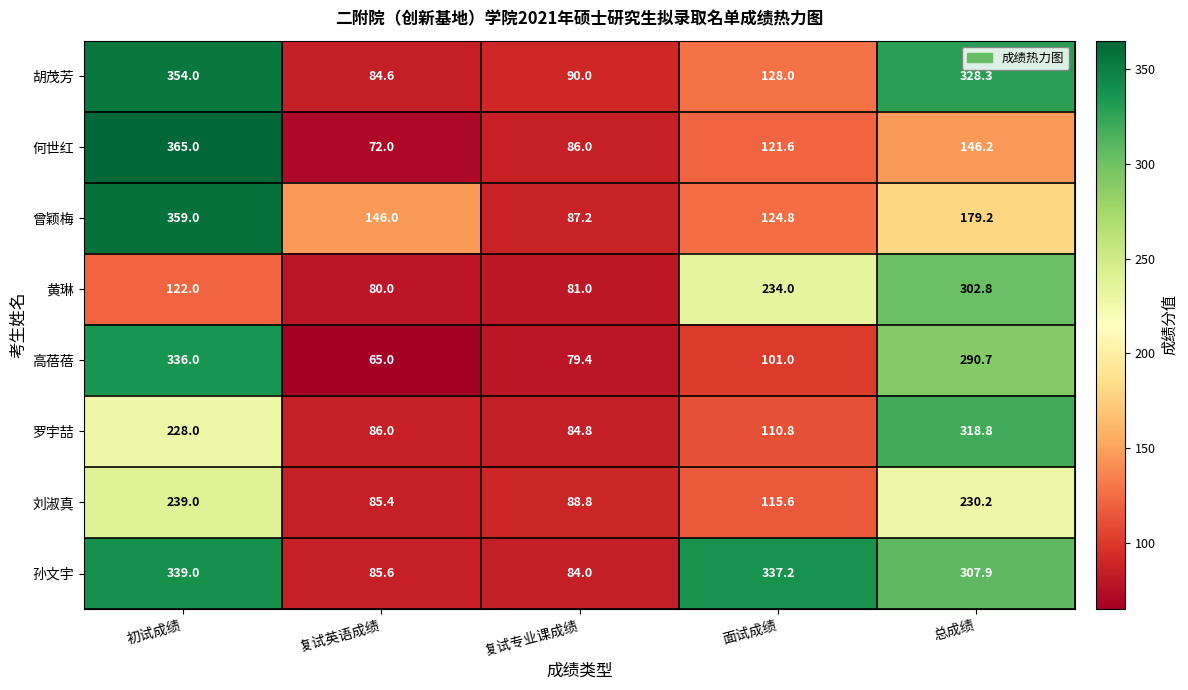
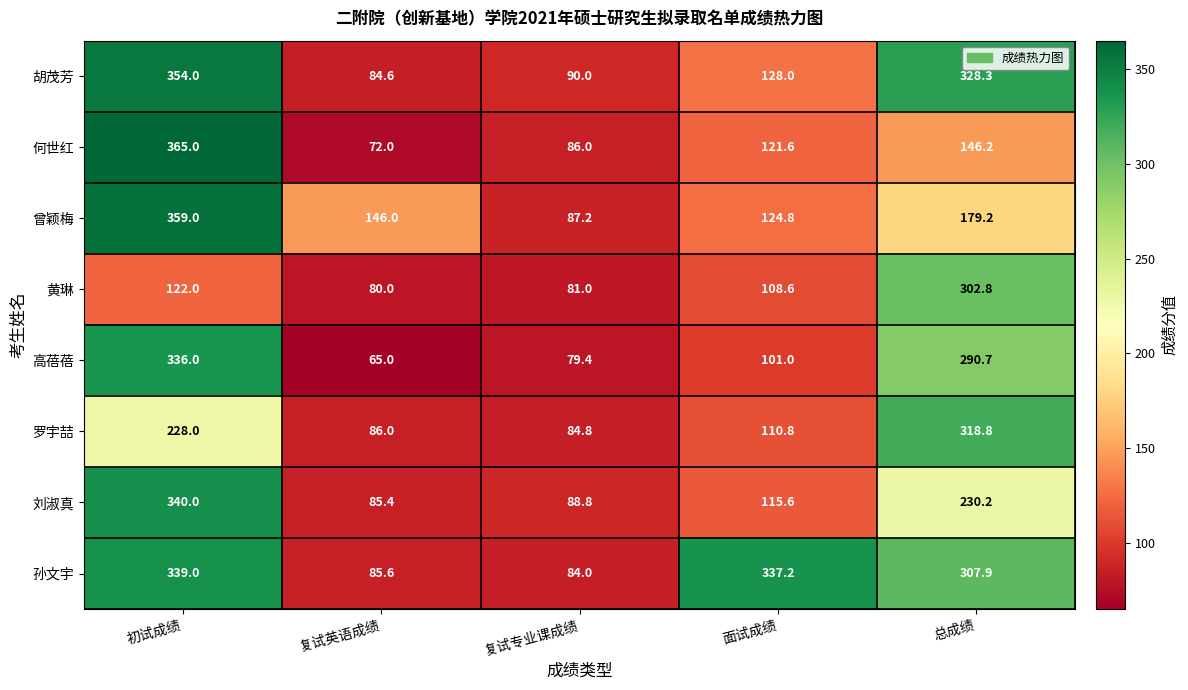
黄琳, 面试成绩: 234.0 -> 108.6
刘淑真, 初试成绩: 239.0 -> 340.0
